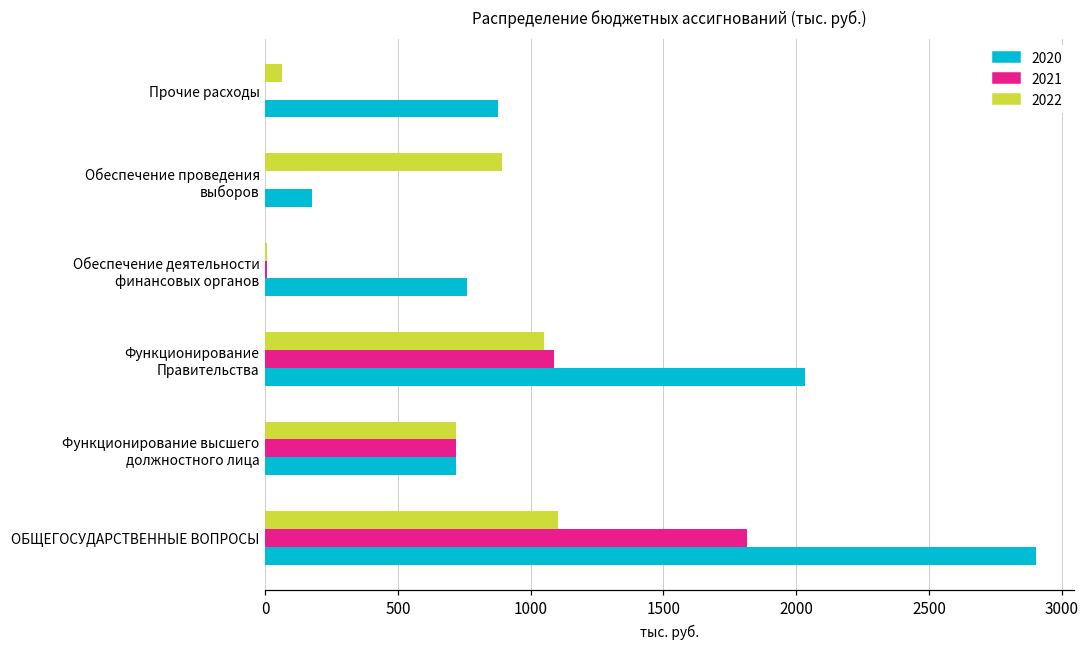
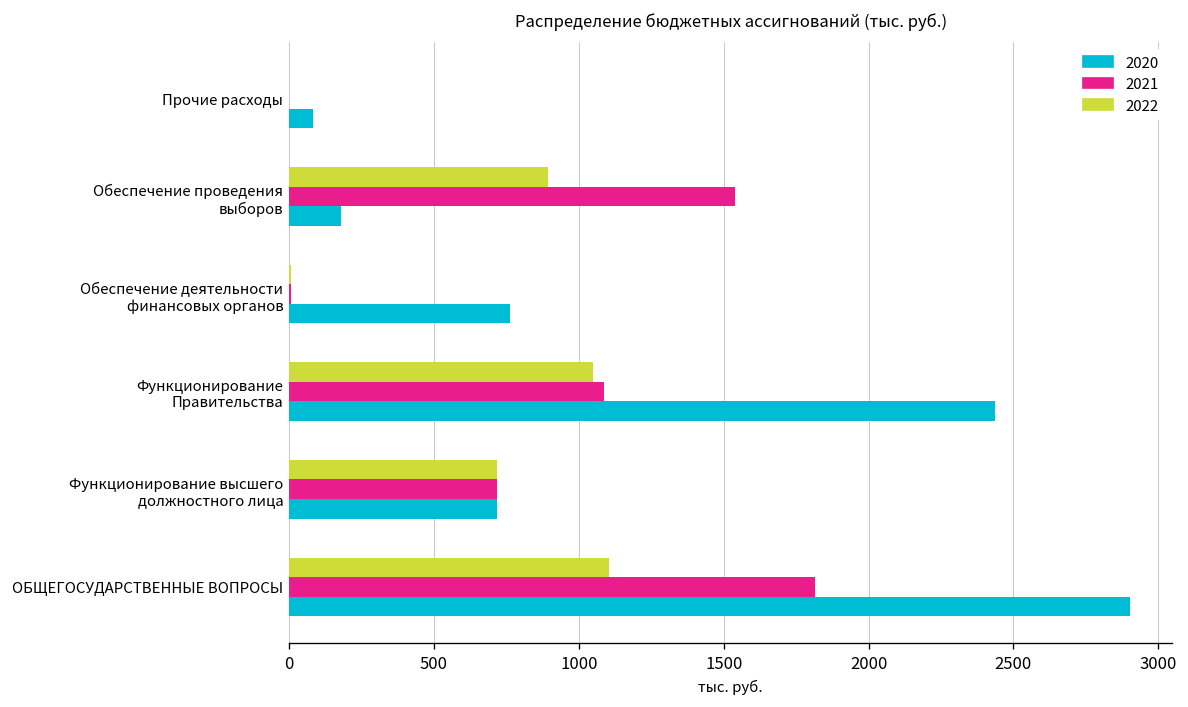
2022, Прочие расходы: 60 -> 0
2020, Прочие расходы: 880 -> 80
2021, Обеспечение проведения выборов: 0 -> 1540
2020, Функционирование Правительства: 2030 -> 2430
